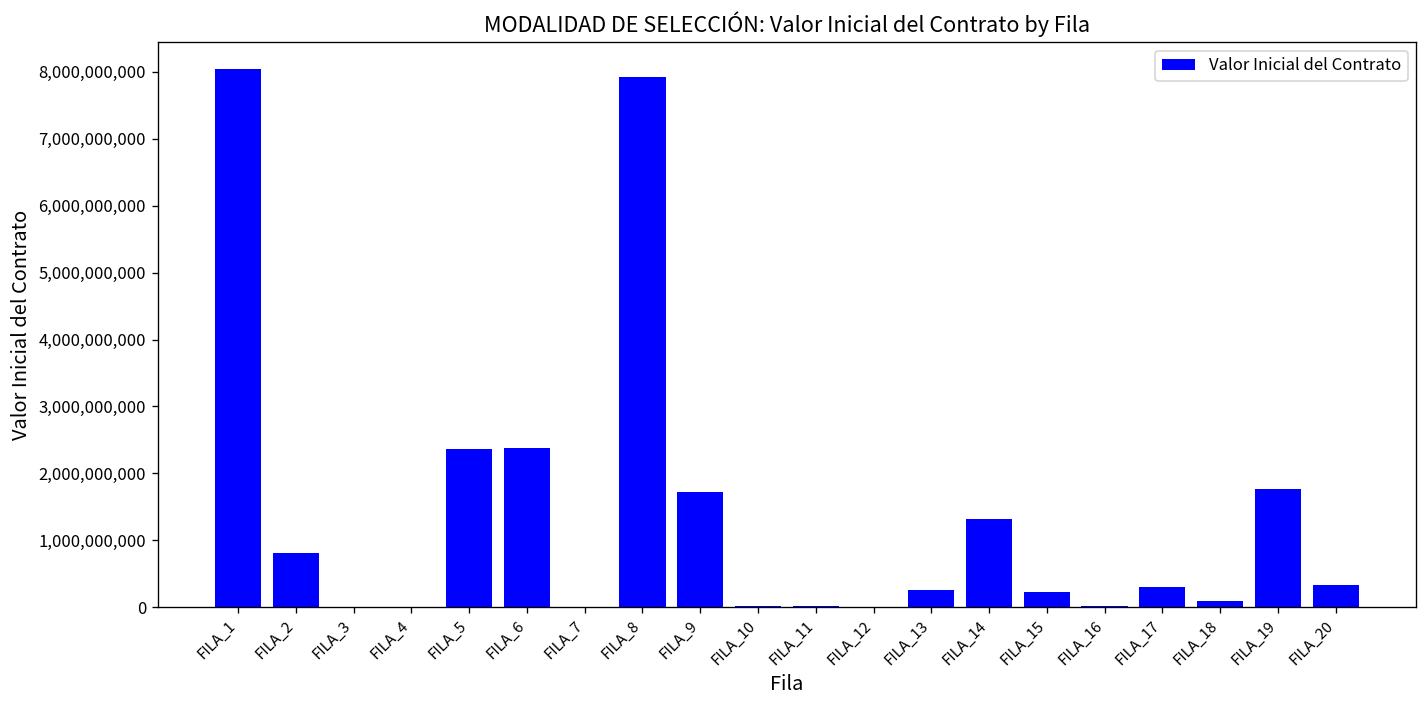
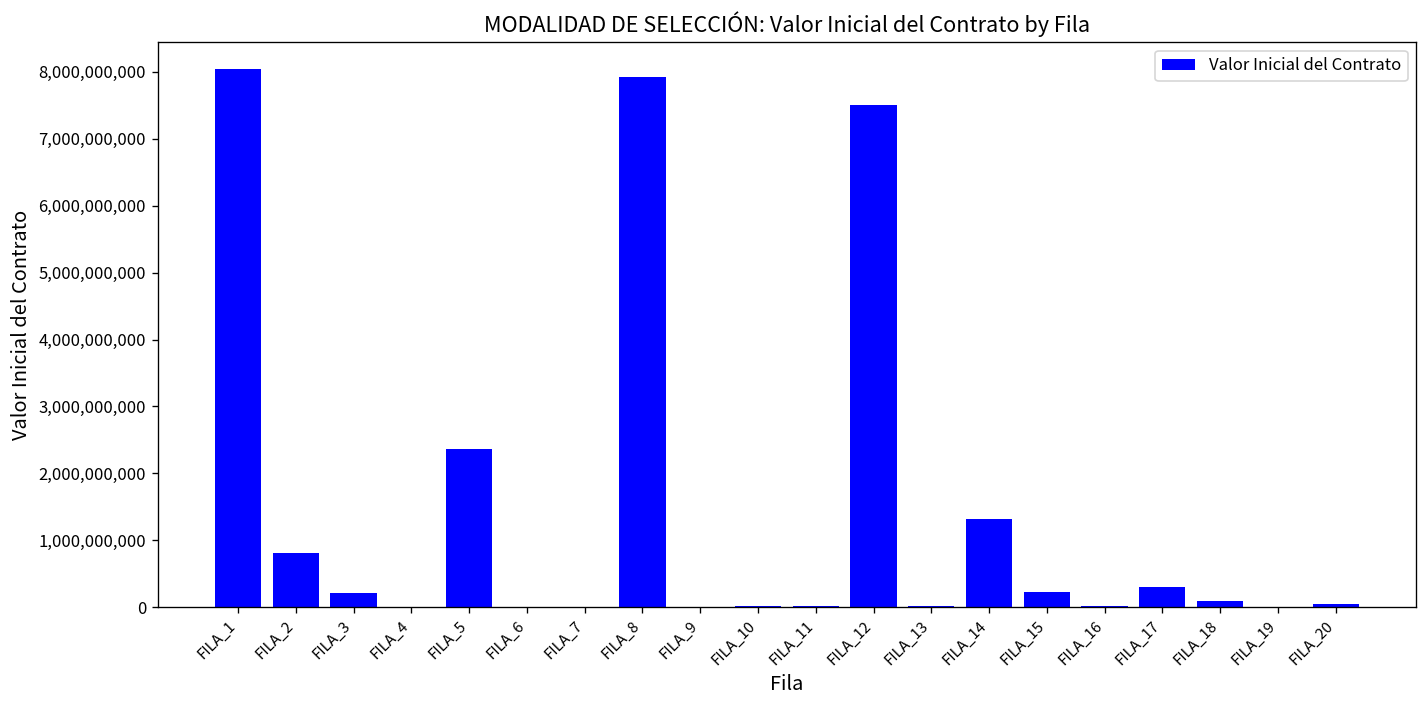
FILA_3: 0 -> 200,000,000
FILA_6: 2,400,000,000 -> 0
FILA_9: 1,700,000,000 -> 0
FILA_12: 0 -> 7,500,000,000
FILA_13: 300,000,000 -> 0
FILA_19: 1,800,000,000 -> 0
FILA_20: 300,000,000 -> 100,000,000
